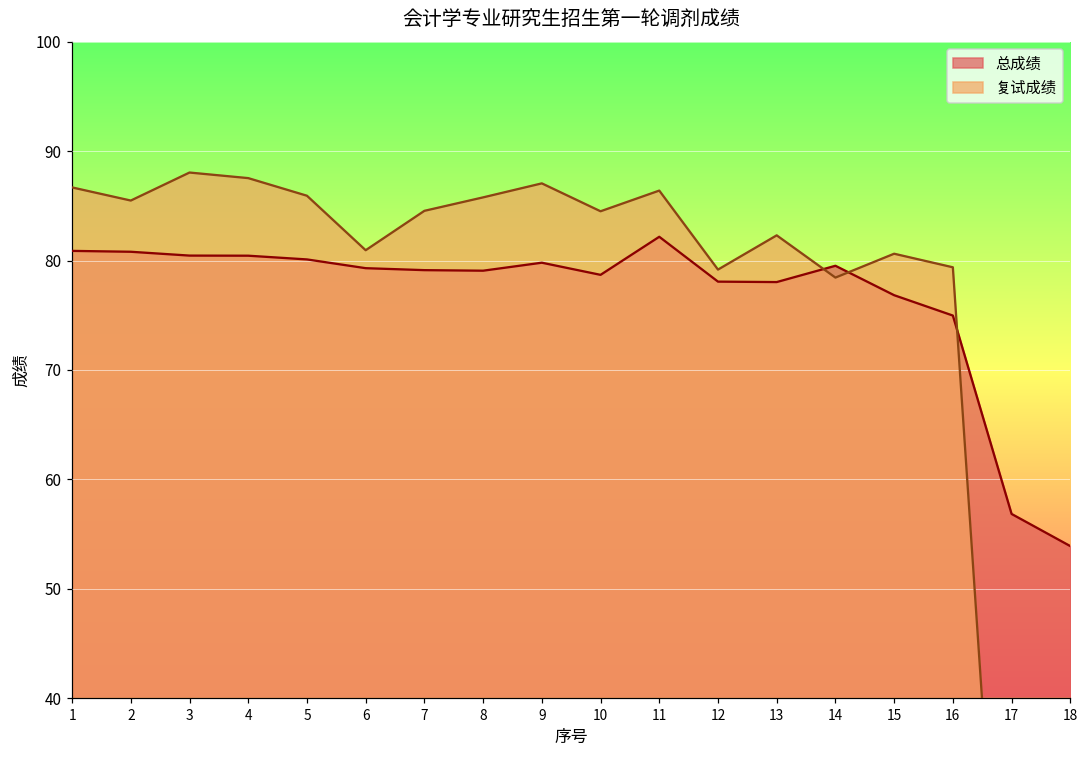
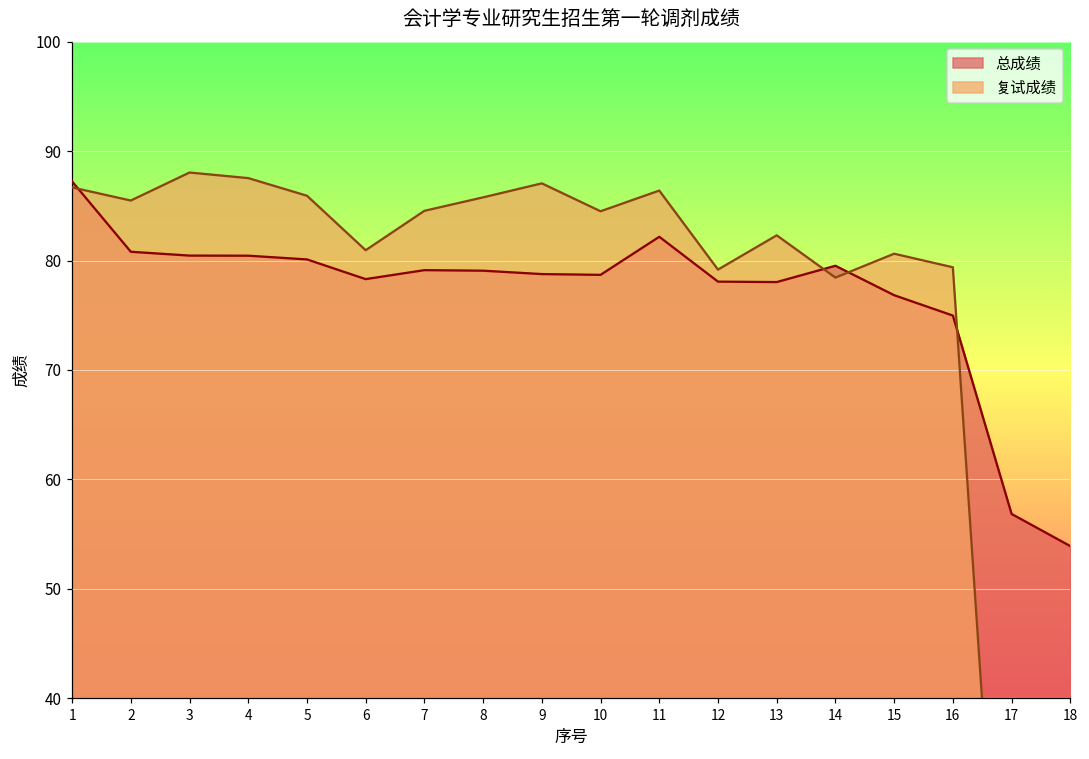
总成绩, 1: 81 -> 87
总成绩, 6: 79 -> 78
总成绩, 9: 80 -> 79
